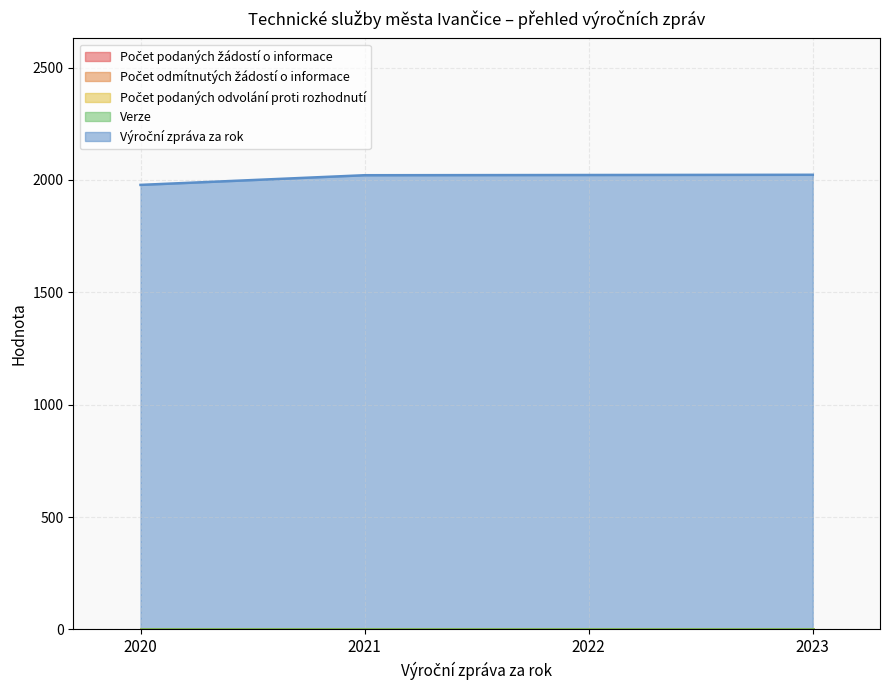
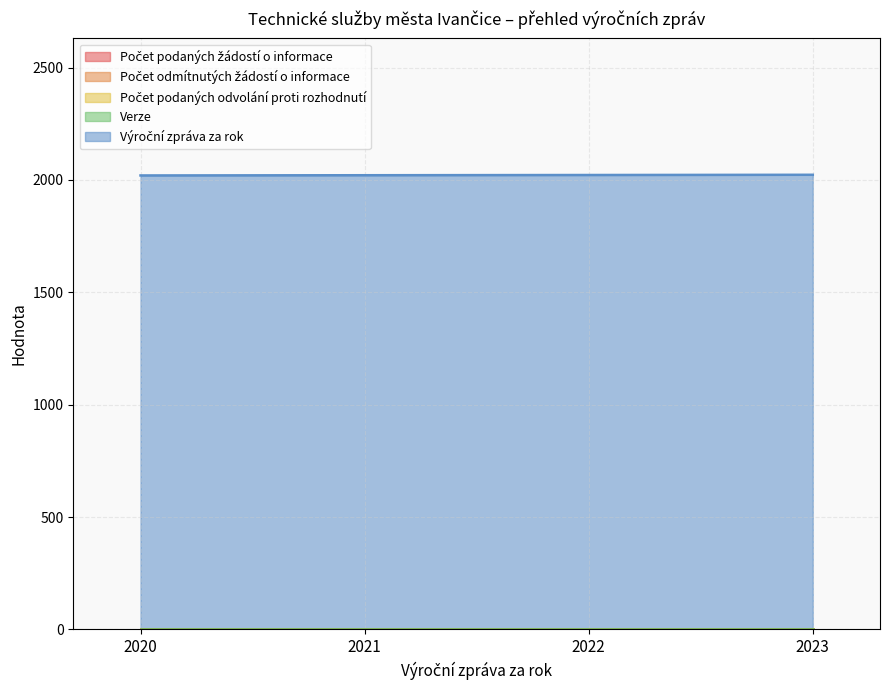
Výroční zpráva za rok, 2020: 1980 -> 2020
